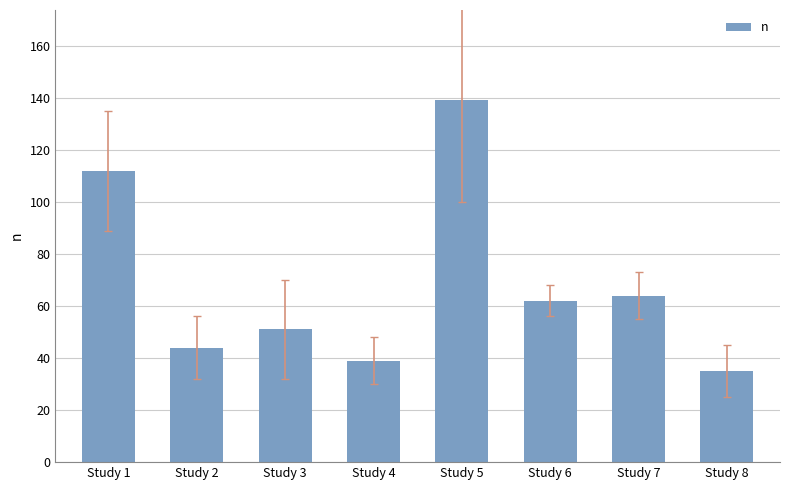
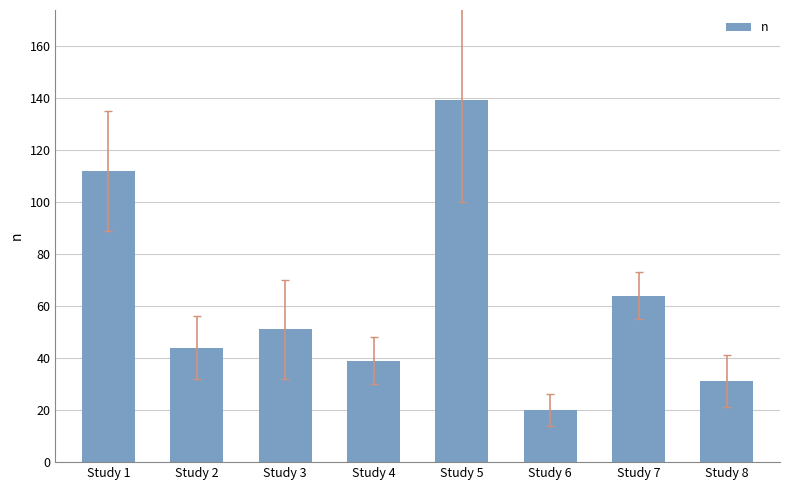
n, Study 6: 62 -> 20
n, Study 8: 35 -> 31
